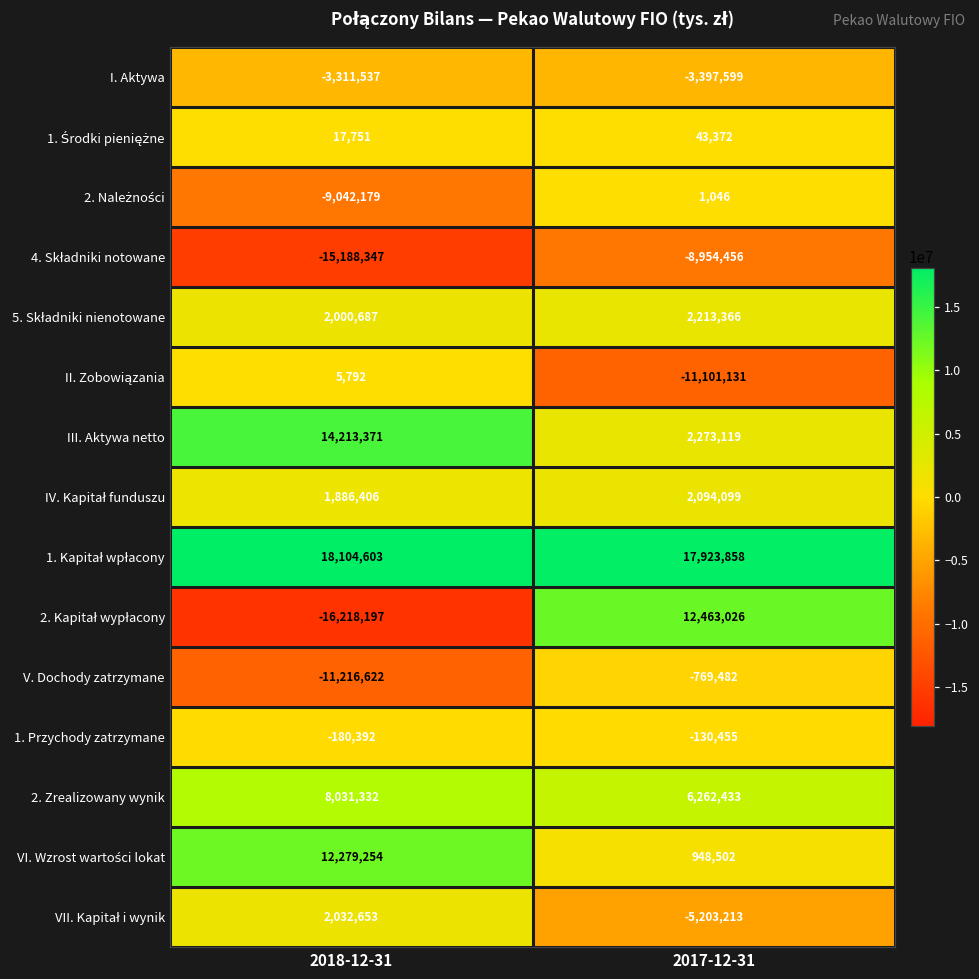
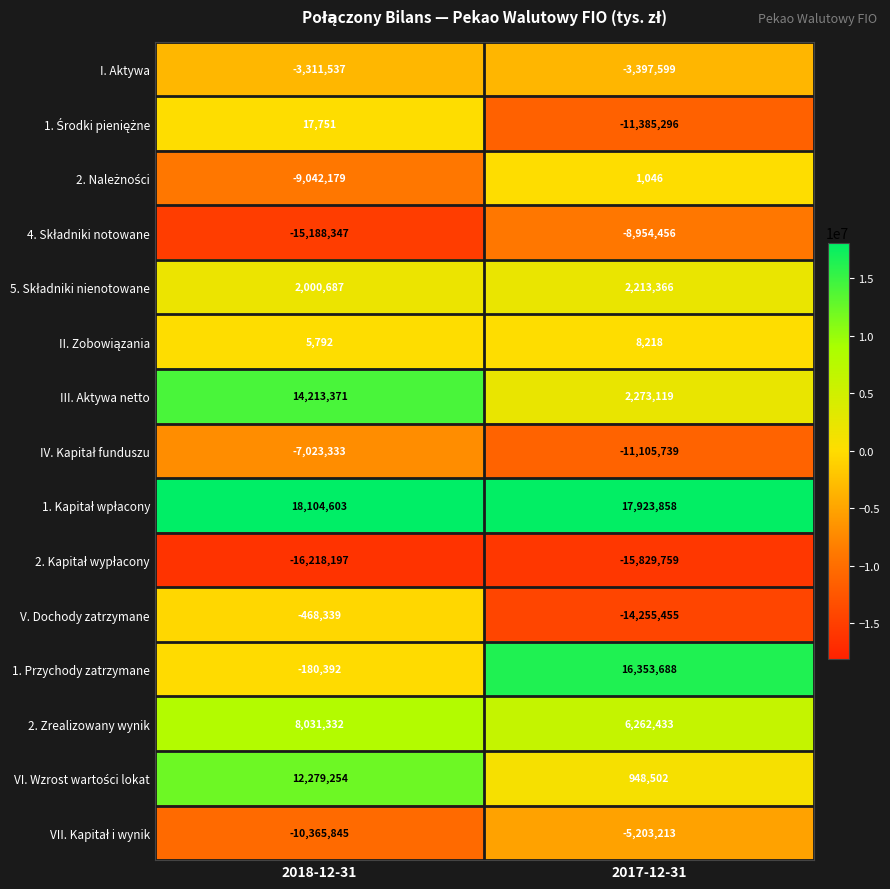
1. Środki pieniężne, 2017-12-31: 43,372 -> -11,385,296
II. Zobowiązania, 2017-12-31: -11,101,131 -> 8,218
IV. Kapitał funduszu, 2018-12-31: 1,886,406 -> -7,023,333
IV. Kapitał funduszu, 2017-12-31: 2,094,099 -> -11,105,739
2. Kapitał wypłacony, 2017-12-31: 12,463,026 -> -15,829,759
V. Dochody zatrzymane, 2018-12-31: -11,216,622 -> -468,339
V. Dochody zatrzymane, 2017-12-31: -769,482 -> -14,255,455
1. Przychody zatrzymane, 2017-12-31: -130,455 -> 16,353,688
VII. Kapitał i wynik, 2018-12-31: 2,032,653 -> -10,365,845
